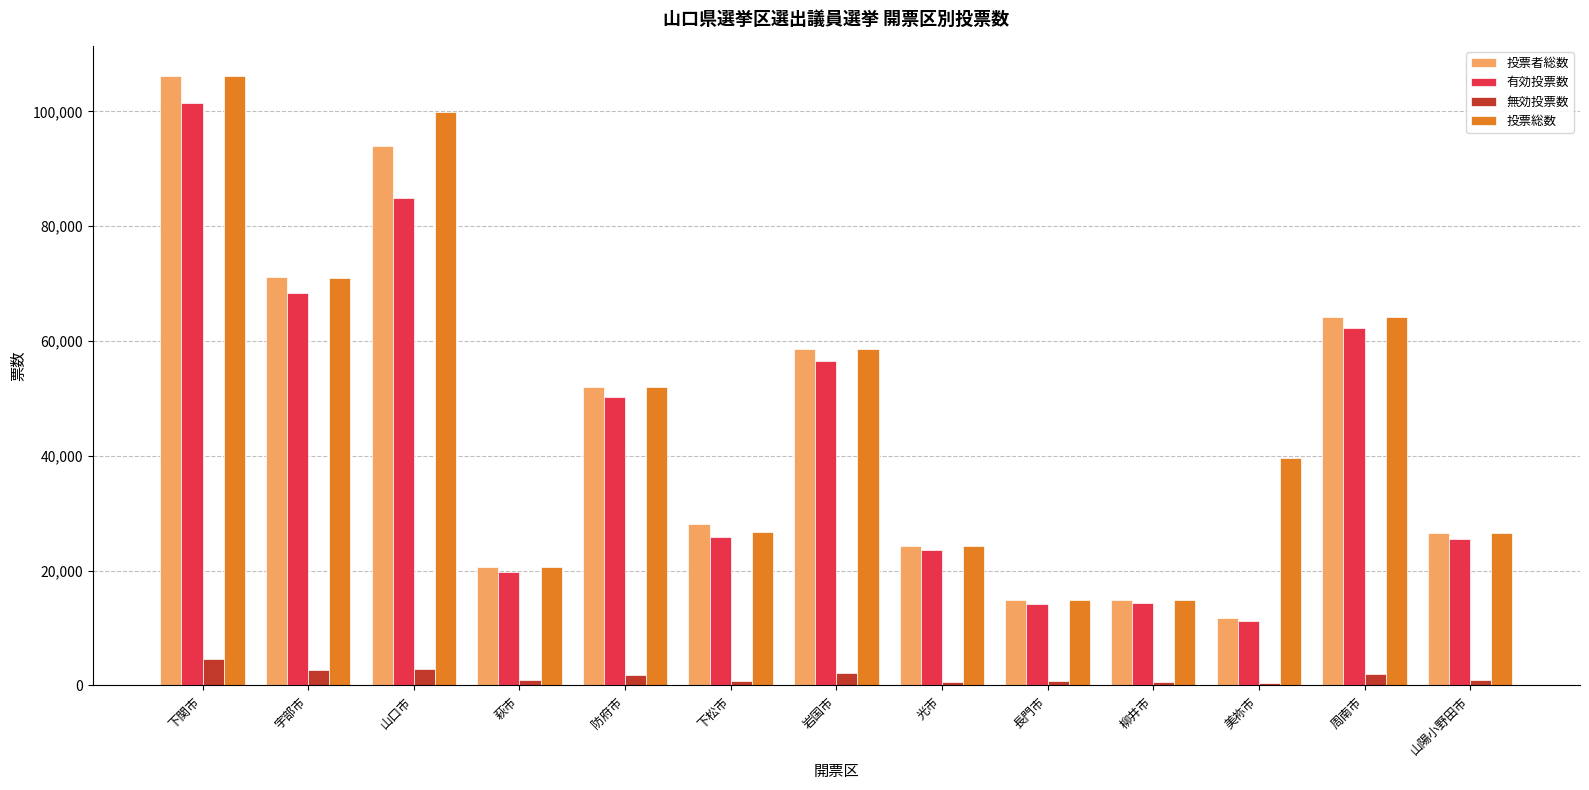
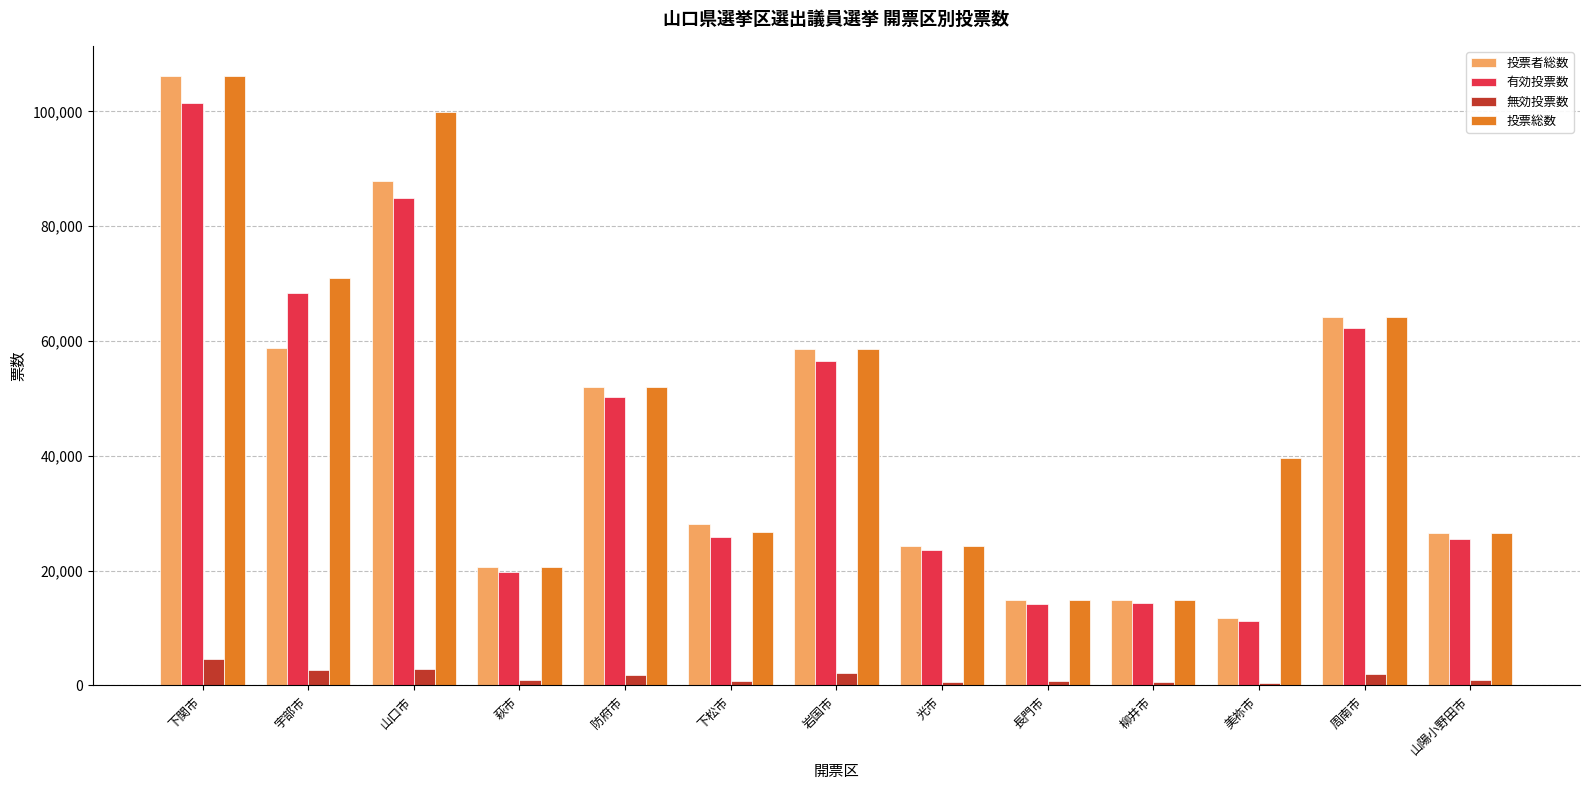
投票者総数, 宇部市: 71,000 -> 59,000
投票者総数, 山口市: 94,000 -> 88,000
